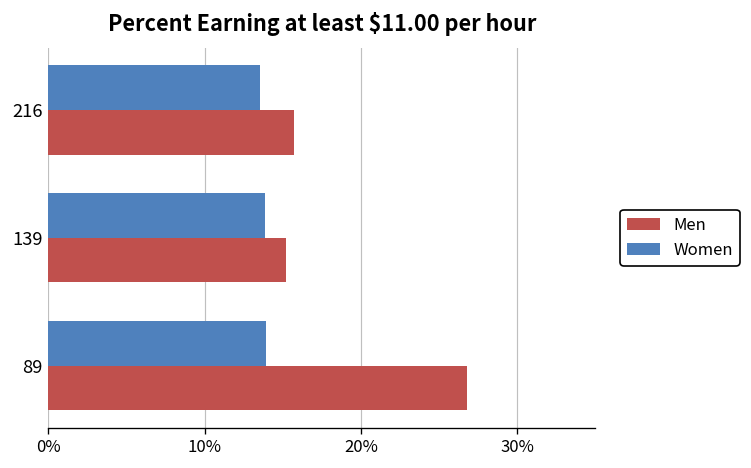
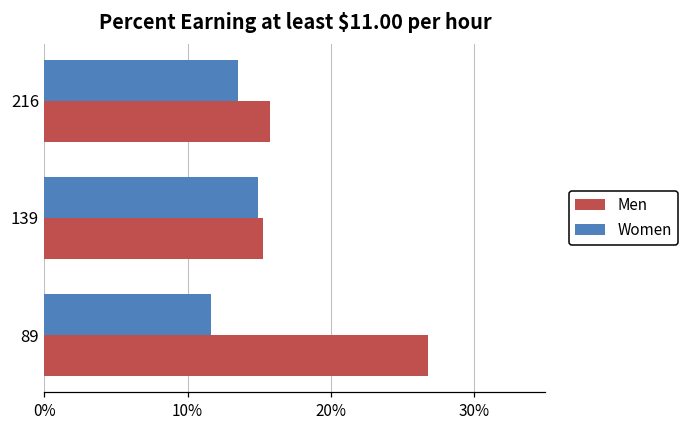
Women, 139: 13.9% -> 14.9%
Women, 89: 14.0% -> 11.7%
